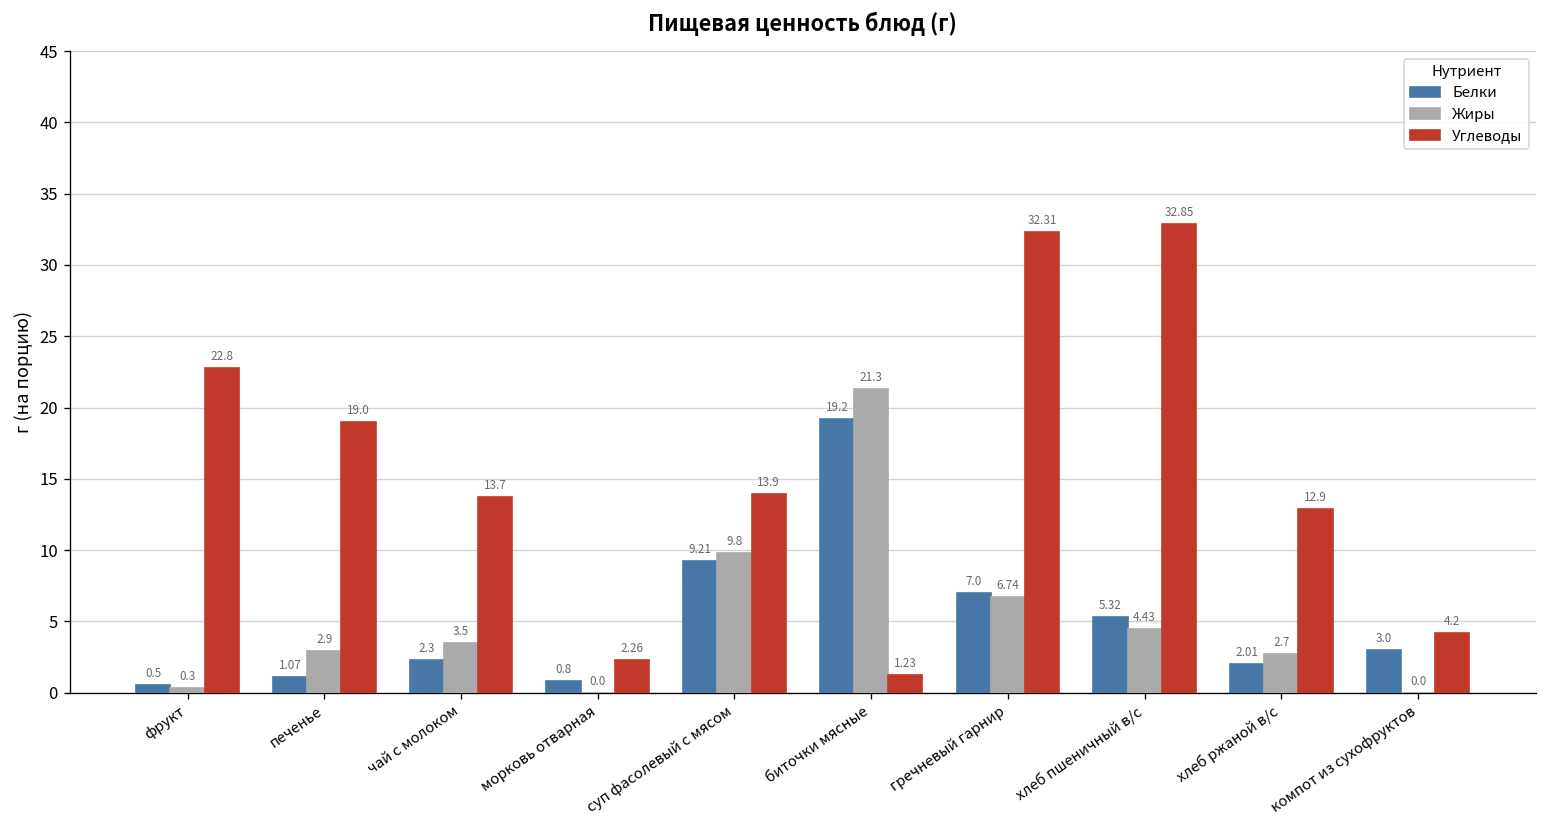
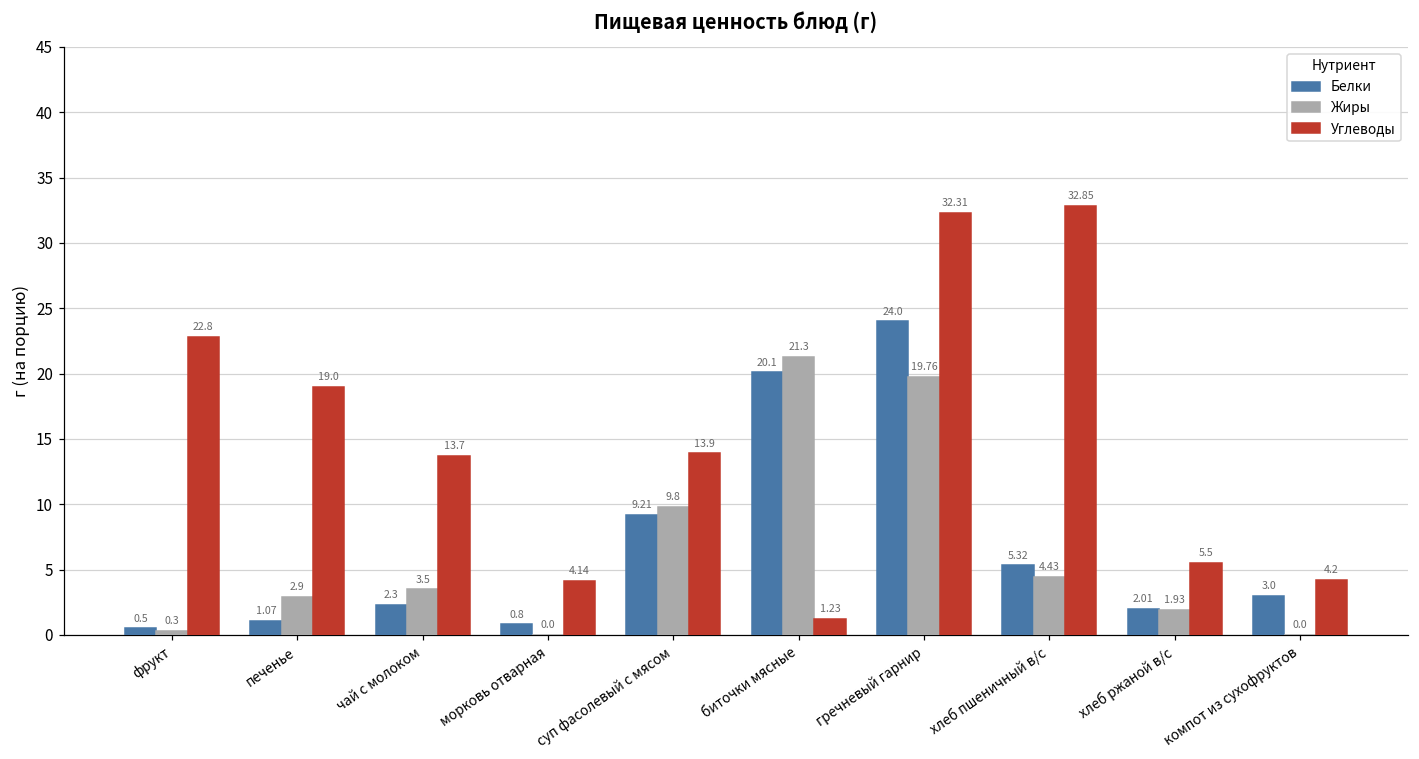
Углеводы, морковь отварная: 2.26 -> 4.14
Белки, биточки мясные: 19.2 -> 20.1
Белки, гречневый гарнир: 7.0 -> 24.0
Жиры, гречневый гарнир: 6.74 -> 19.76
Жиры, хлеб ржаной в/с: 2.7 -> 1.93
Углеводы, хлеб ржаной в/с: 12.9 -> 5.5
